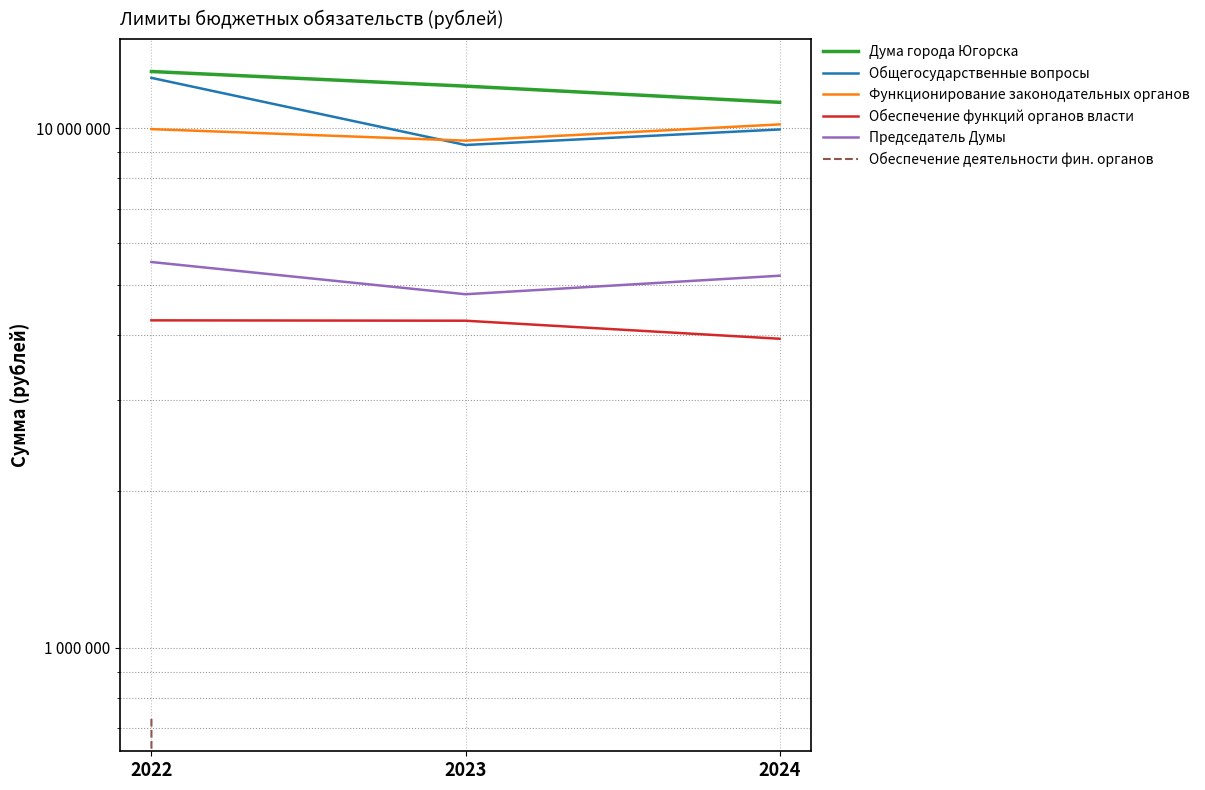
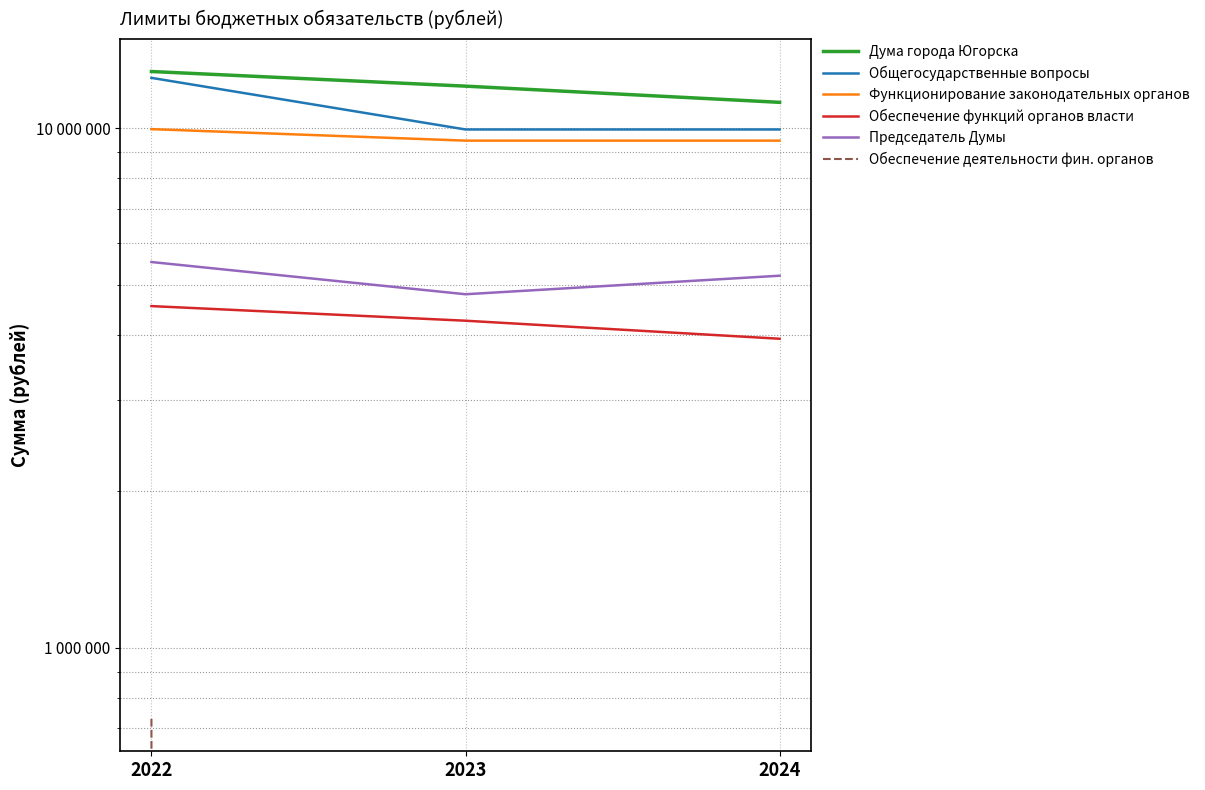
Обеспечение функций органов власти, 2022: 4300000 -> 4500000
Общегосударственные вопросы, 2023: 9300000 -> 9900000
Функционирование законодательных органов, 2024: 10200000 -> 9500000
